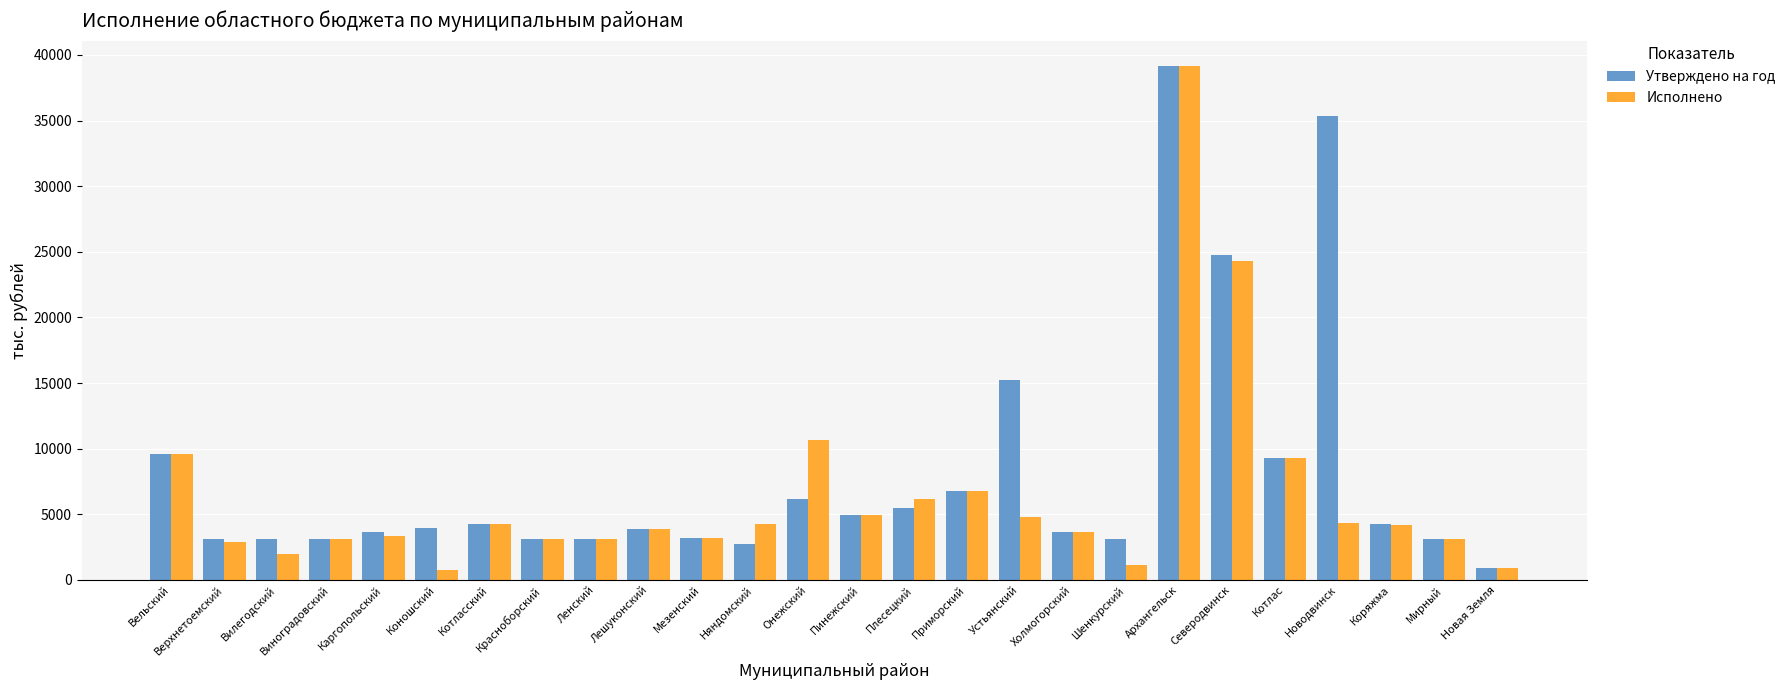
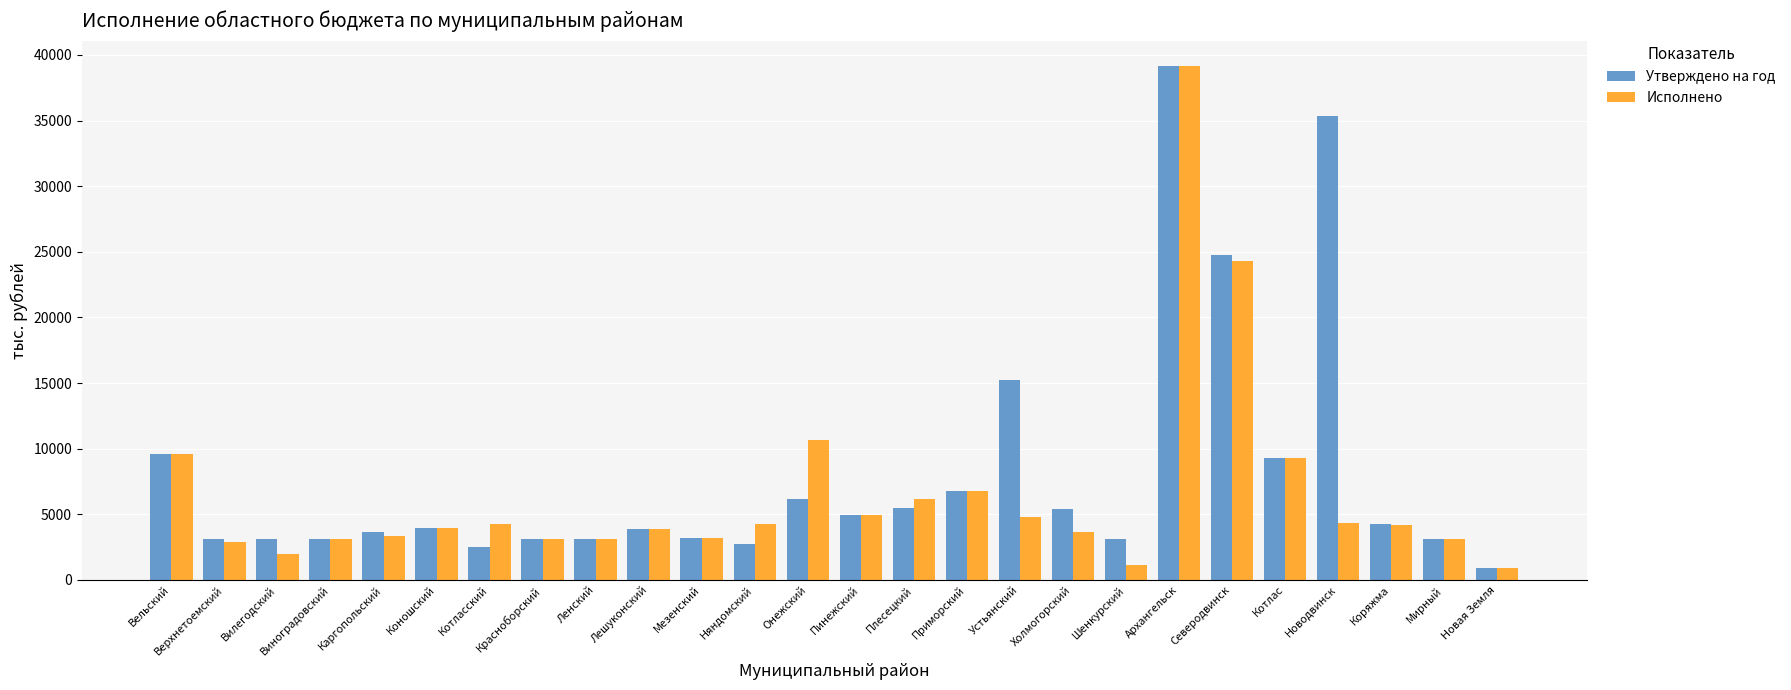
Исполнено, Коношский: 800 -> 3900
Утверждено на год, Котласский: 4200 -> 2500
Утверждено на год, Холмогорский: 3700 -> 5400
